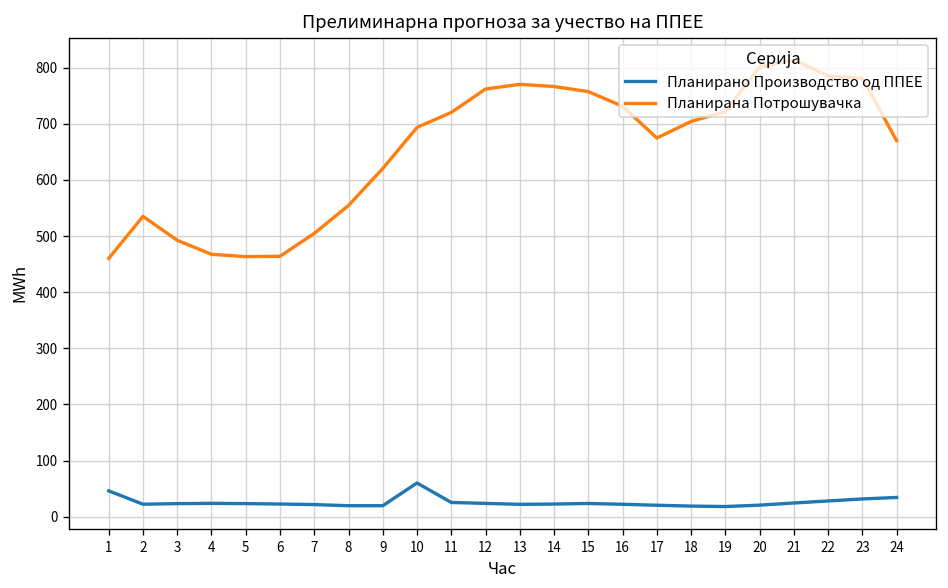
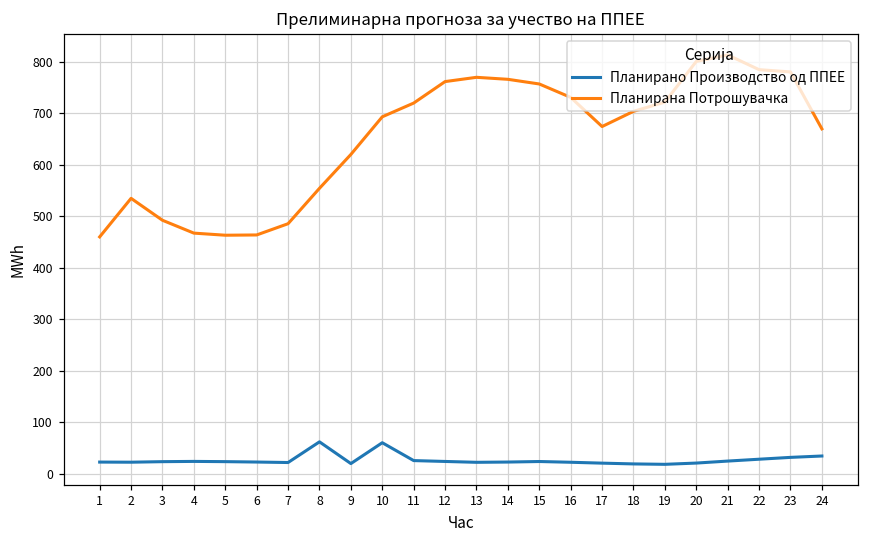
Планирано Производство од ППЕЕ, 1: 50 -> 20
Планирана Потрошувачка, 7: 500 -> 490
Планирано Производство од ППЕЕ, 8: 20 -> 60
